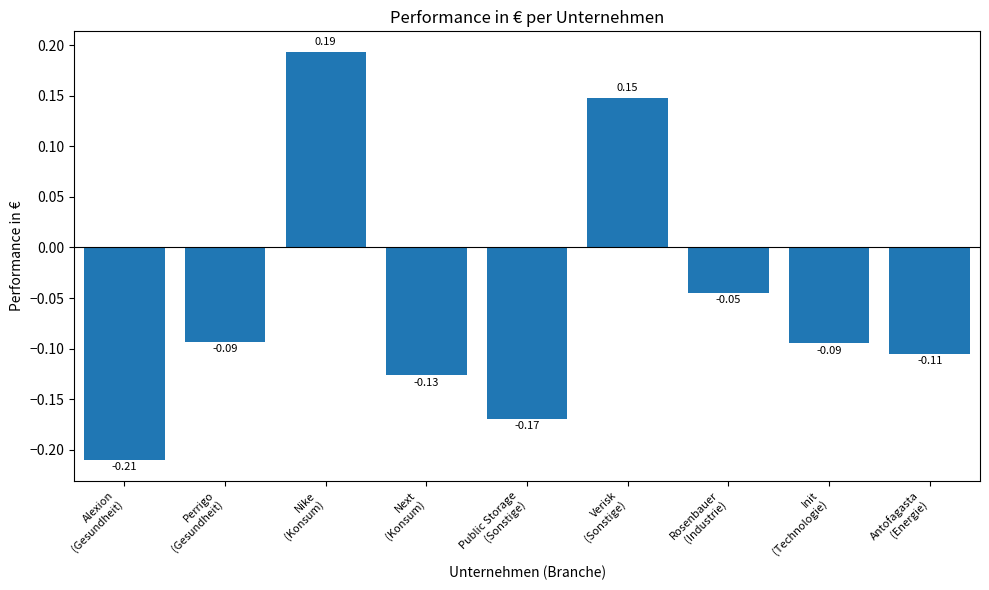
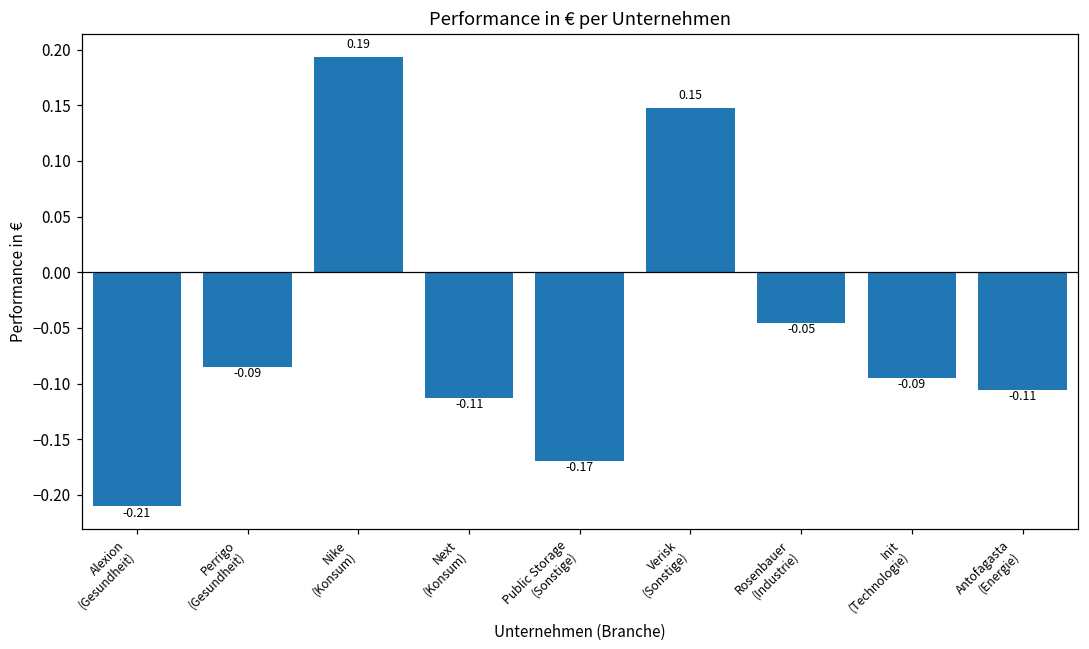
Perrigo (Gesundheit): -0.093 -> -0.085
Next (Konsum): -0.13 -> -0.11
